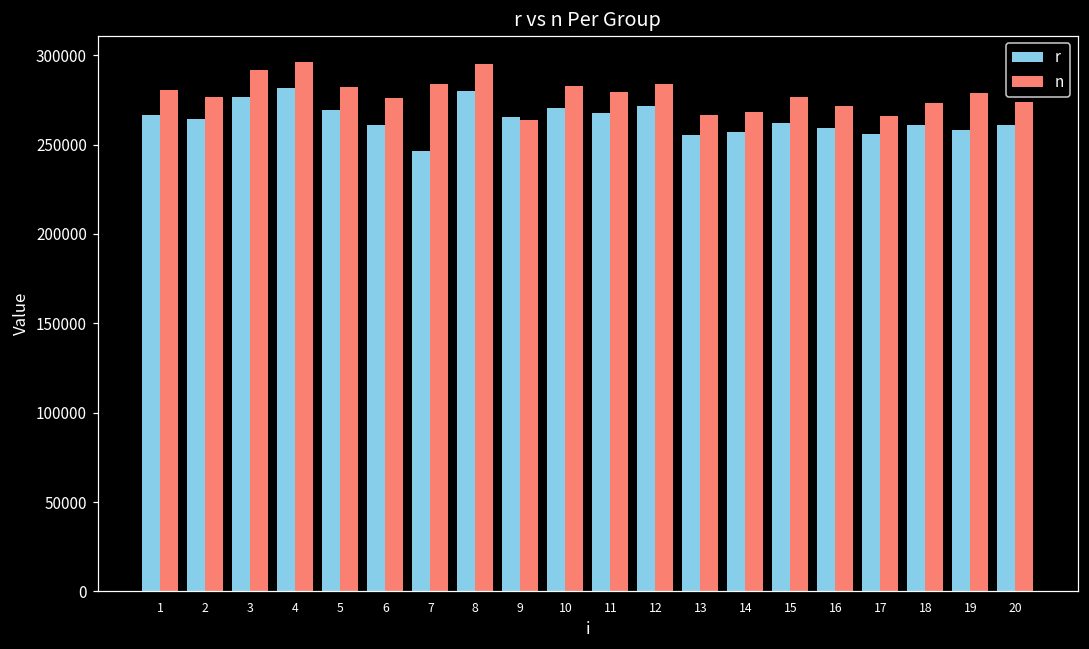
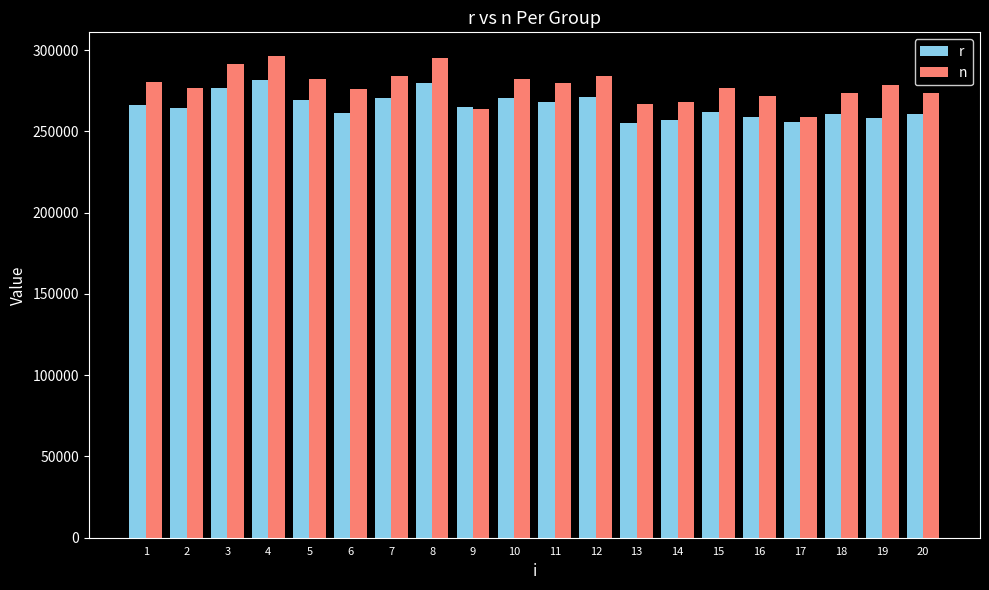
r, 7: 246000 -> 270000
n, 17: 266000 -> 259000
